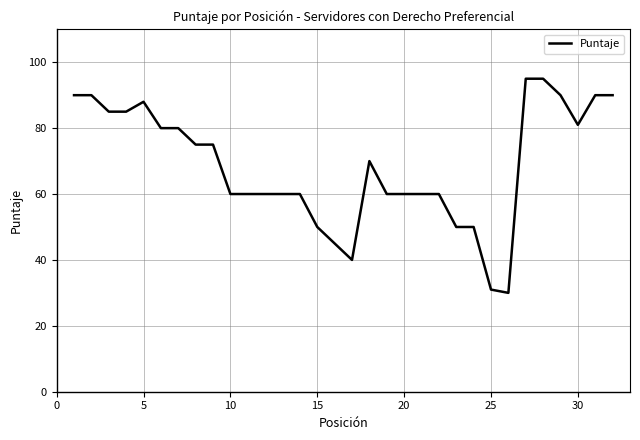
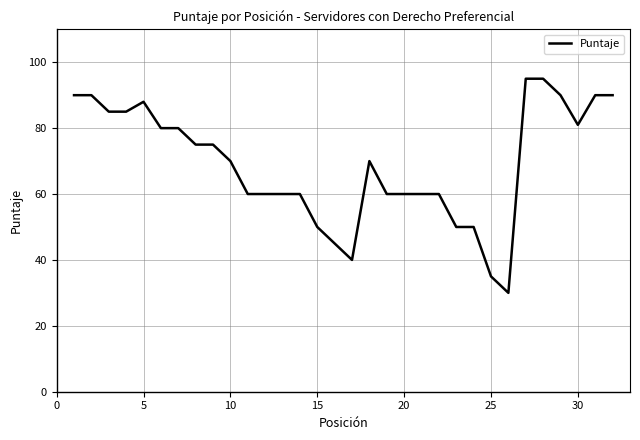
10: 60 -> 70
25: 31 -> 35
